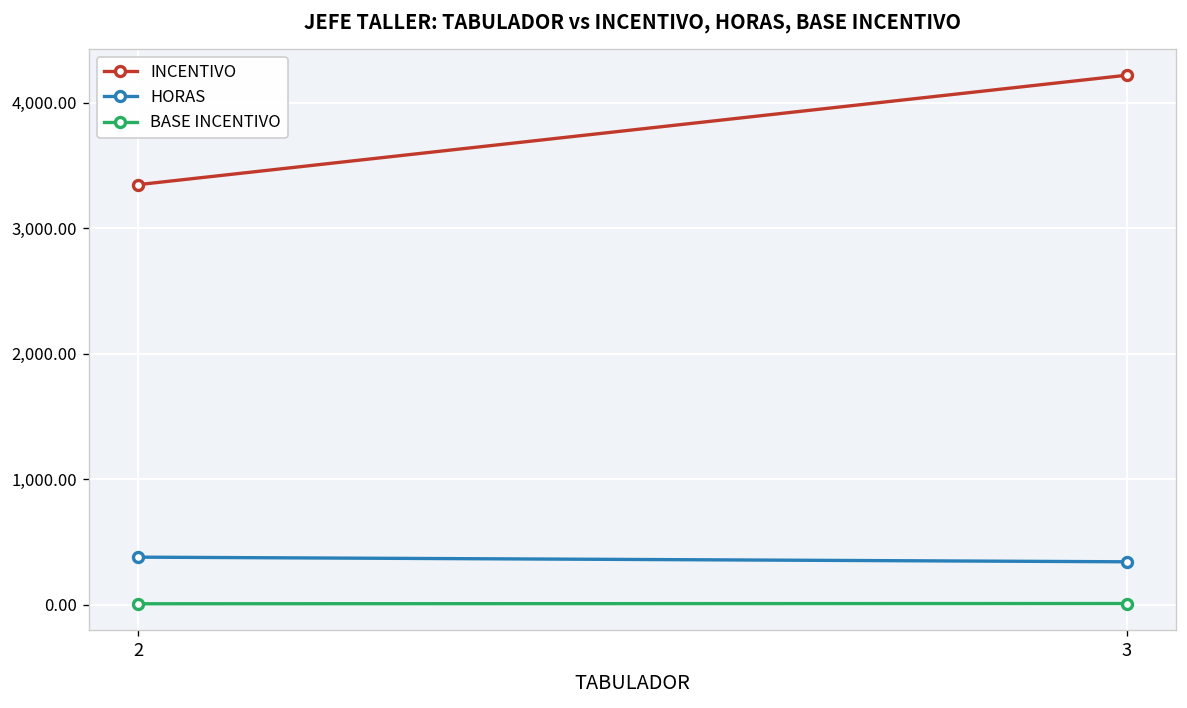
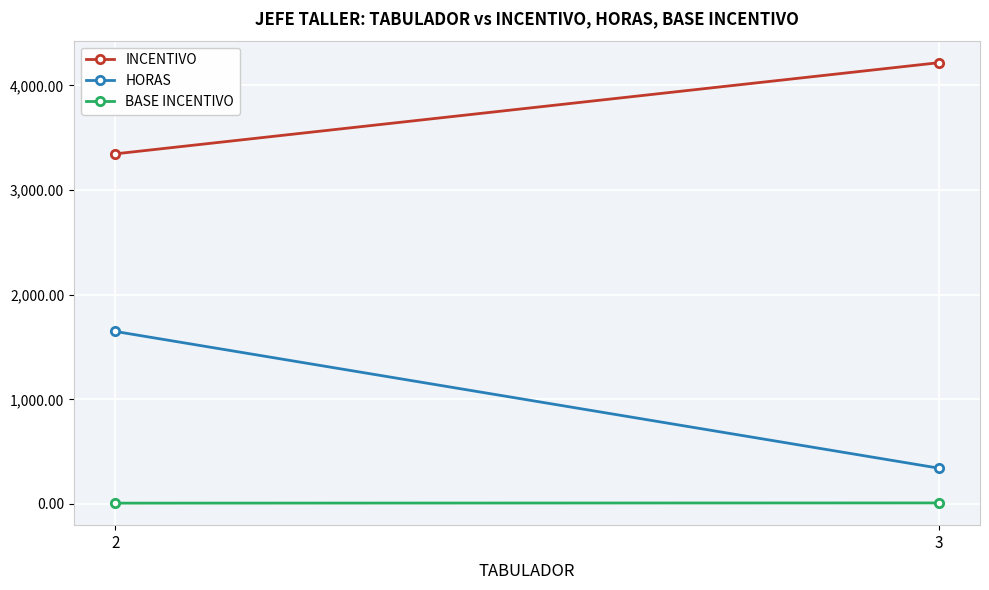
HORAS, 2: 380 -> 1,650
